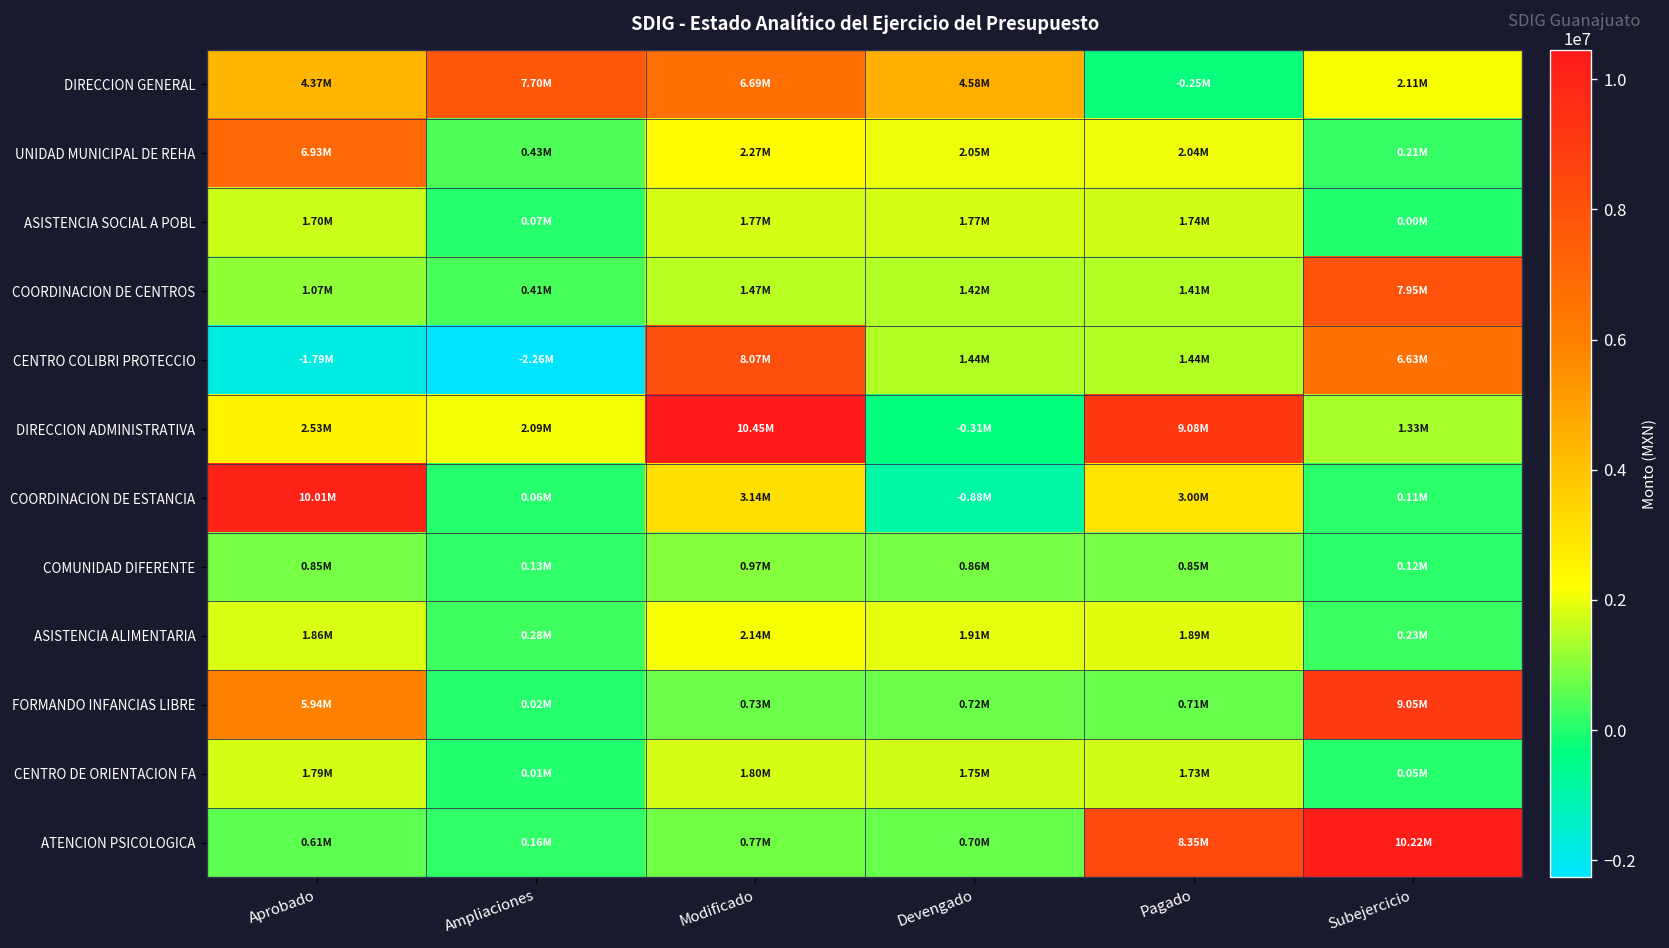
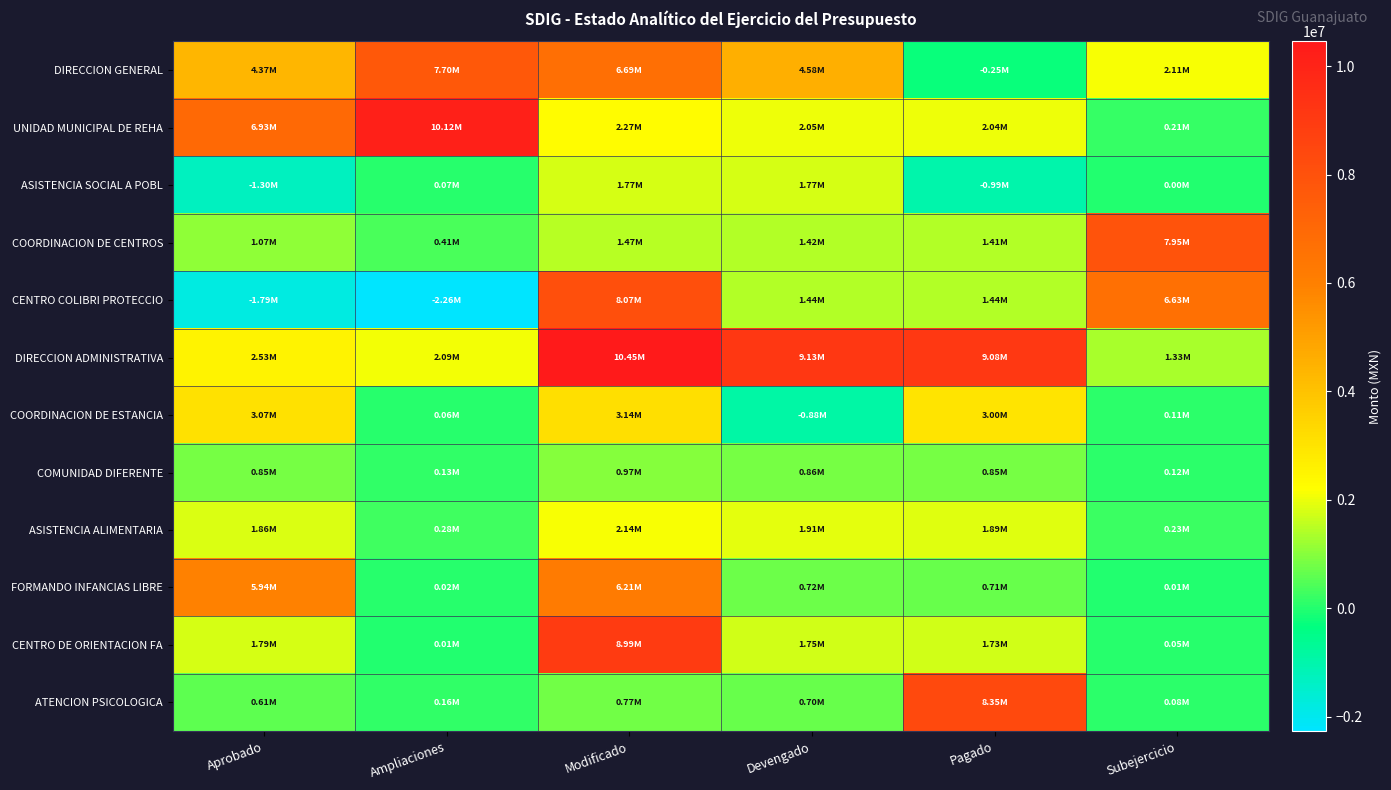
UNIDAD MUNICIPAL DE REHA, Ampliaciones: 0.43M -> 10.12M
ASISTENCIA SOCIAL A POBL, Aprobado: 1.70M -> -1.30M
ASISTENCIA SOCIAL A POBL, Pagado: 1.74M -> -0.99M
DIRECCION ADMINISTRATIVA, Devengado: -0.31M -> 9.13M
COORDINACION DE ESTANCIA, Aprobado: 10.01M -> 3.07M
FORMANDO INFANCIAS LIBRE, Modificado: 0.73M -> 6.21M
FORMANDO INFANCIAS LIBRE, Subejercicio: 9.05M -> 0.01M
CENTRO DE ORIENTACION FA, Modificado: 1.80M -> 8.99M
ATENCION PSICOLOGICA, Subejercicio: 10.22M -> 0.08M
